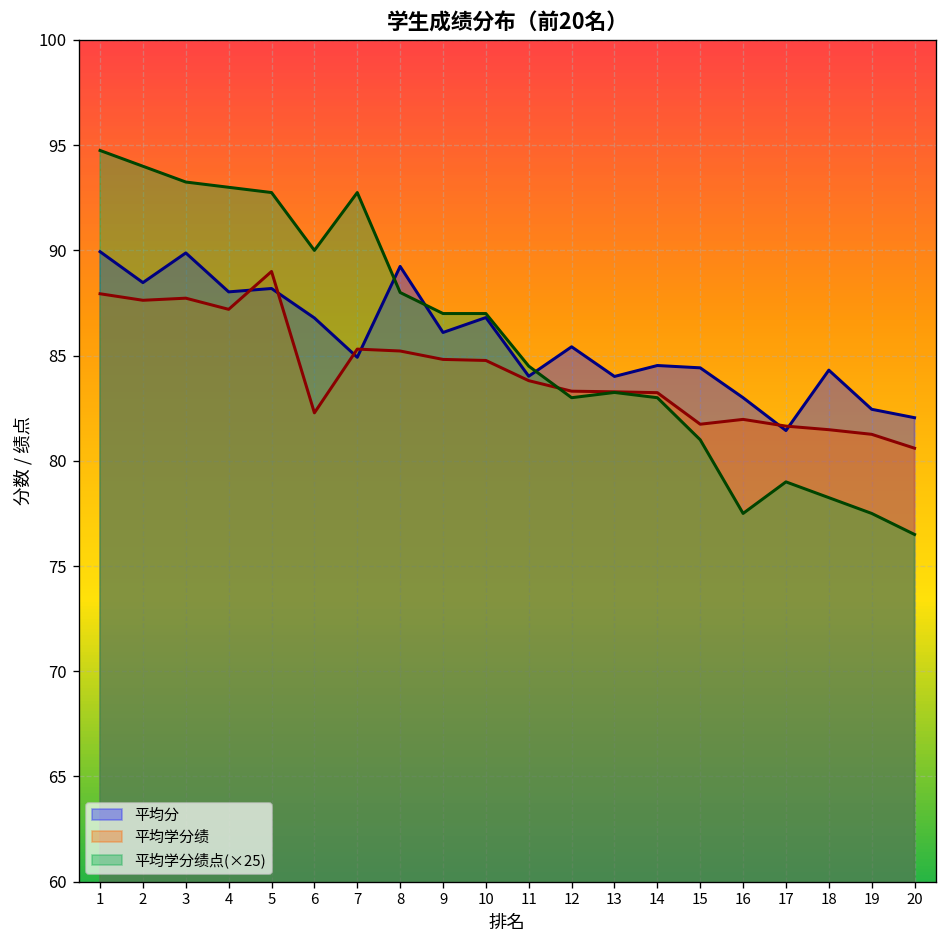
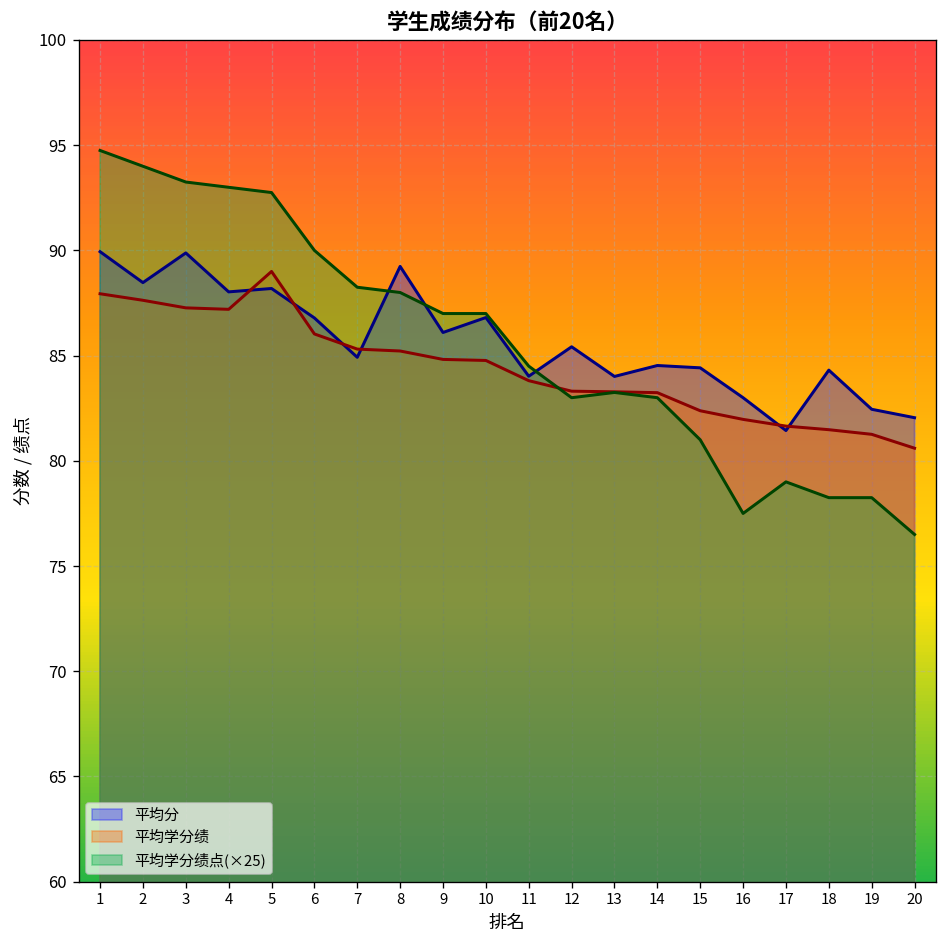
平均学分绩, 3: 87.7 -> 87.3
平均学分绩, 6: 82.3 -> 86.0
平均学分绩点(×25), 7: 92.8 -> 88.3
平均学分绩, 15: 81.7 -> 82.4
平均学分绩点(×25), 19: 77.5 -> 78.3
